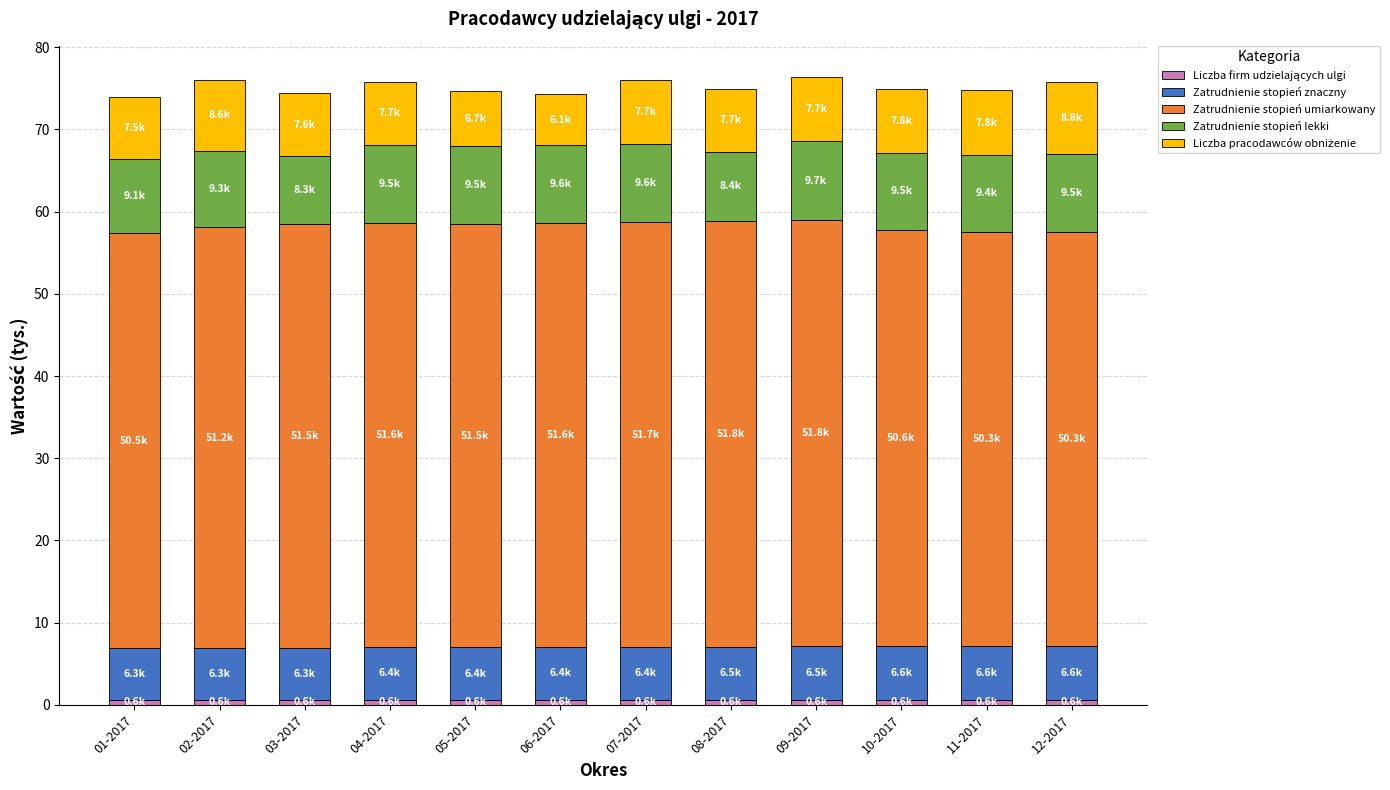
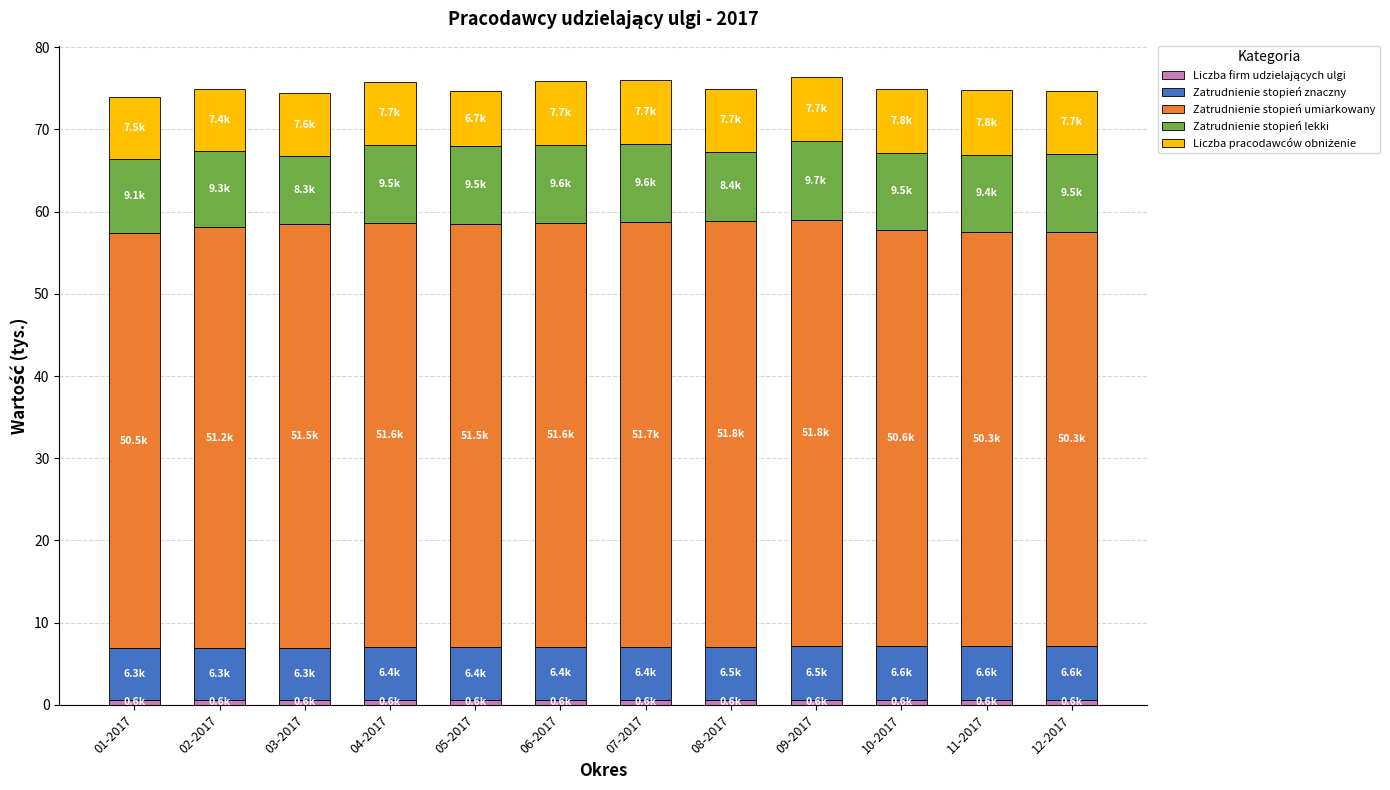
Liczba pracodawców obniżenie, 02-2017: 8.6k -> 7.4k
Liczba pracodawców obniżenie, 06-2017: 6.1k -> 7.7k
Liczba pracodawców obniżenie, 12-2017: 8.8k -> 7.7k
